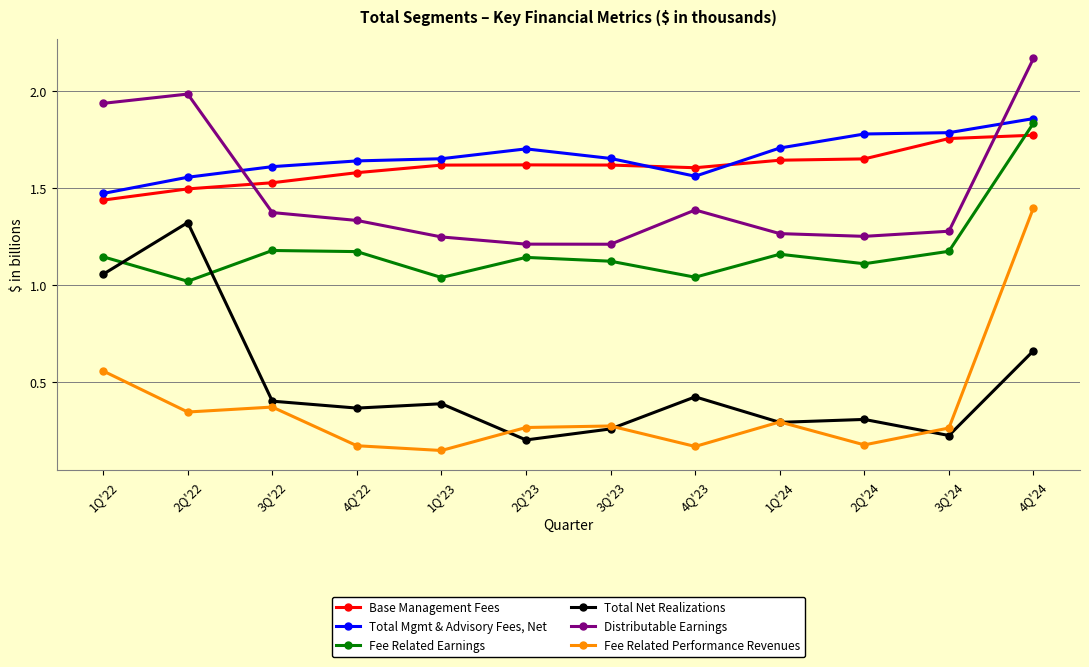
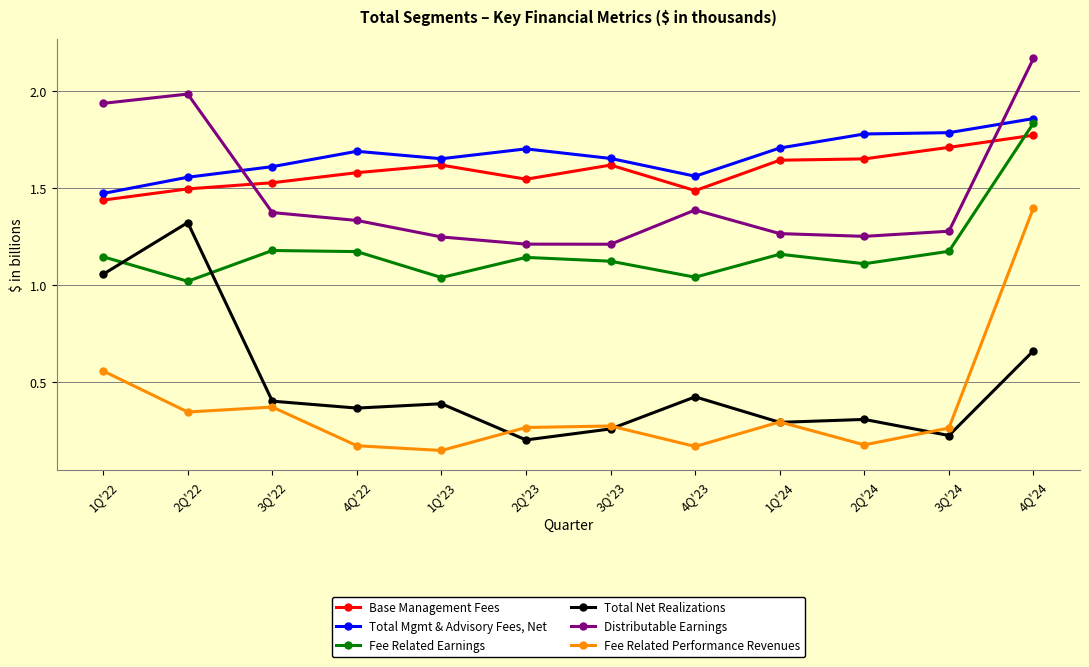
Total Mgmt & Advisory Fees, Net, 4Q'22: 1.64 -> 1.69
Base Management Fees, 2Q'23: 1.62 -> 1.55
Base Management Fees, 4Q'23: 1.61 -> 1.49
Base Management Fees, 3Q'24: 1.76 -> 1.71
